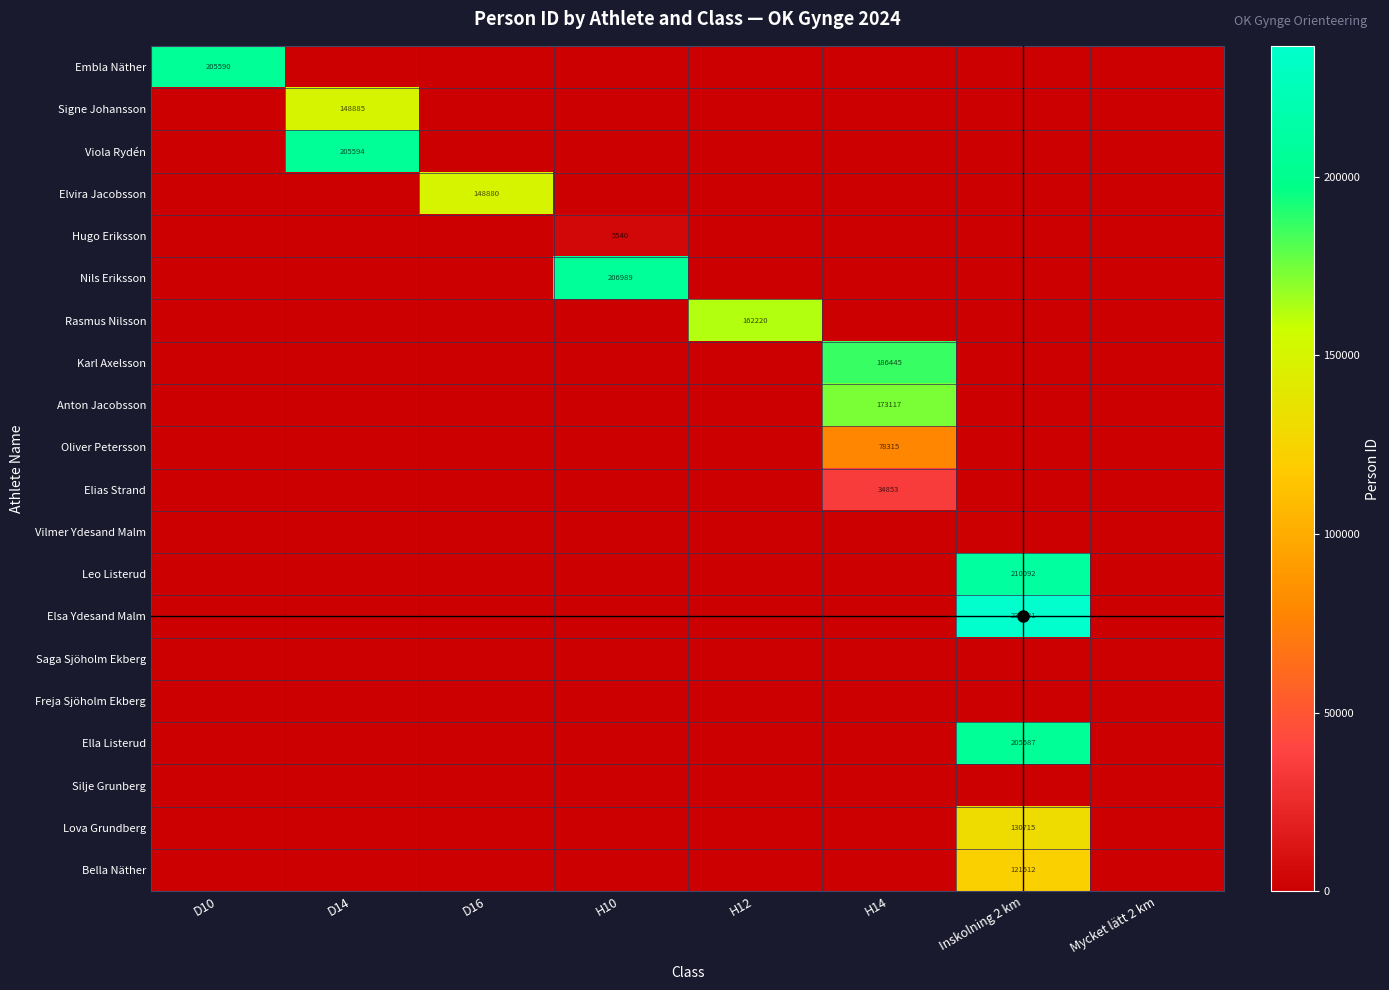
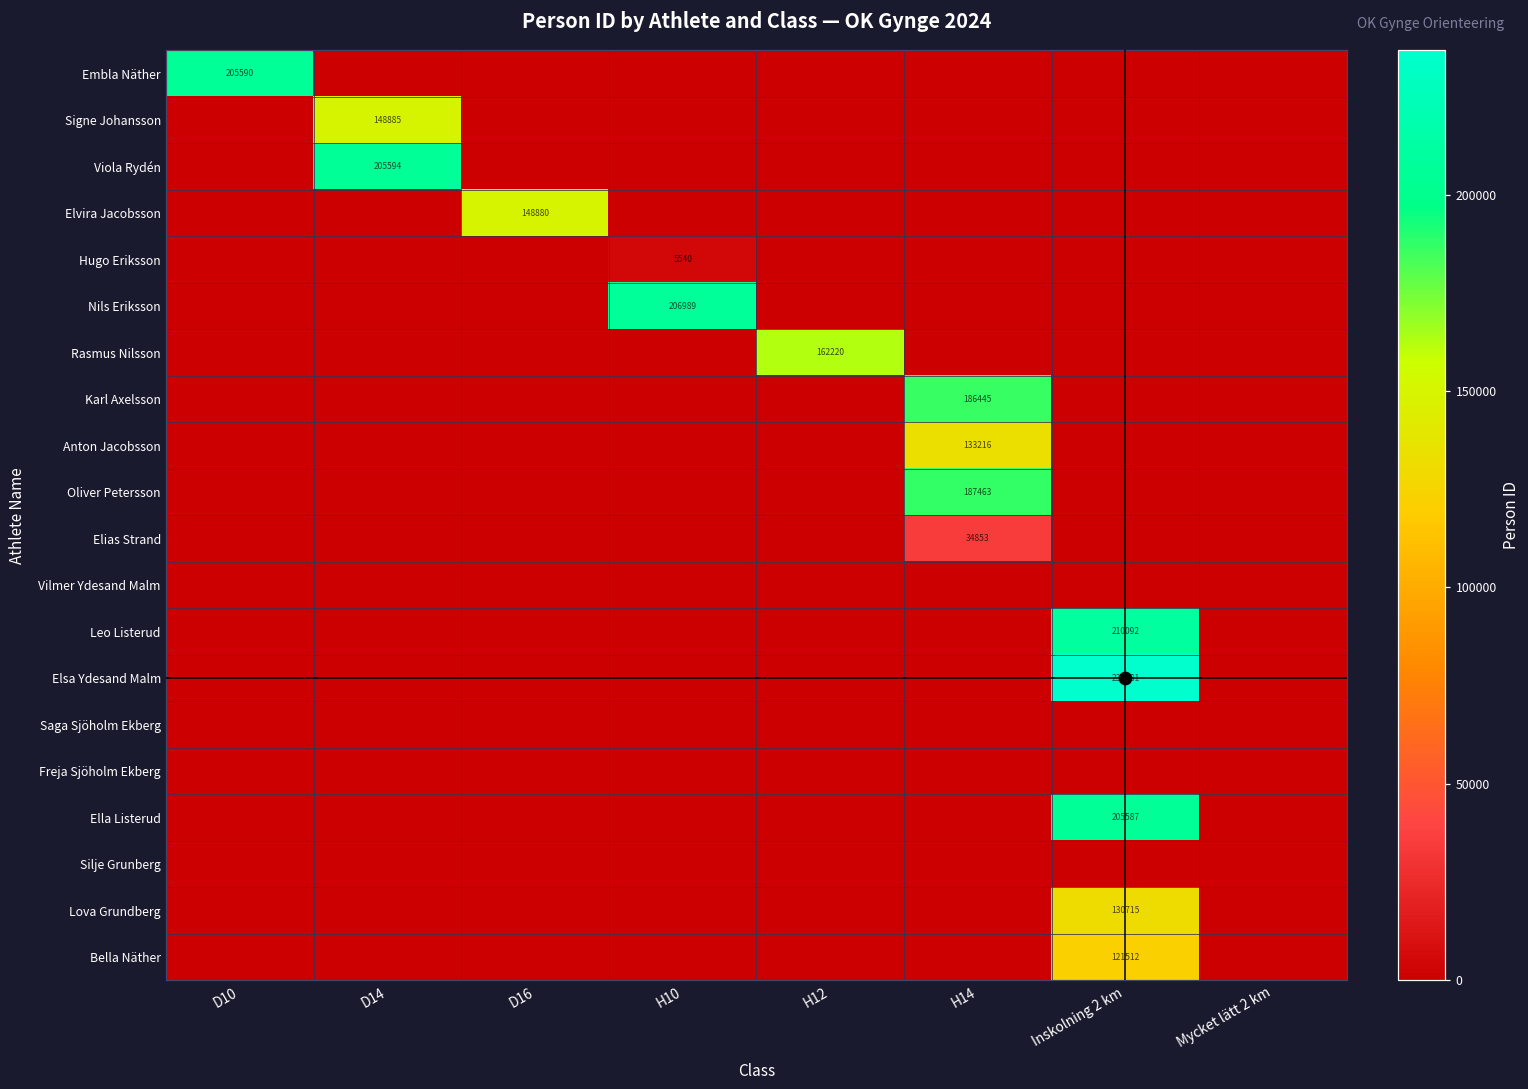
Anton Jacobsson, H14: 173117 -> 133216
Oliver Petersson, H14: 78315 -> 187463
